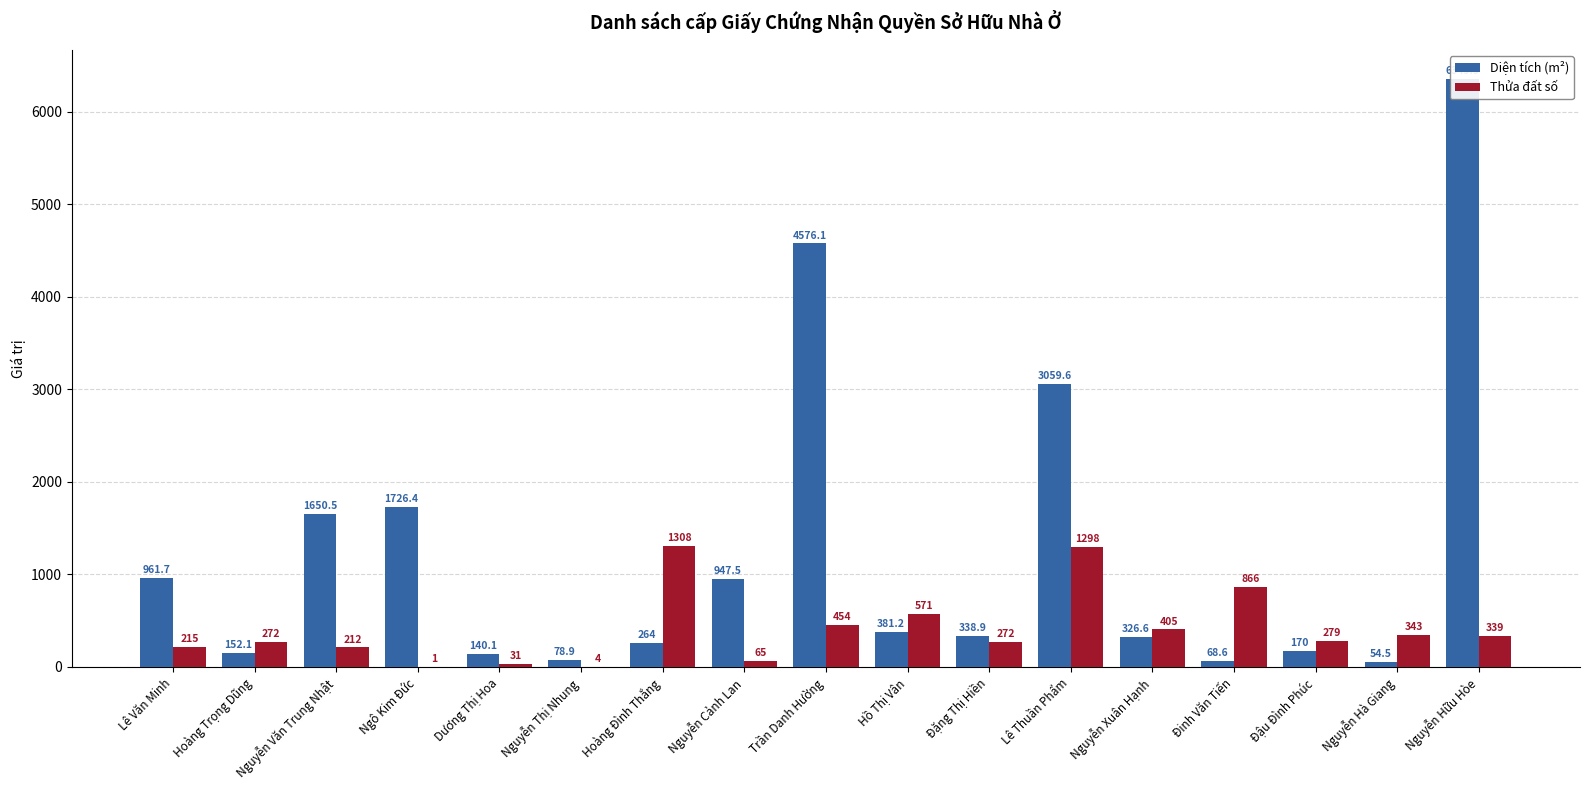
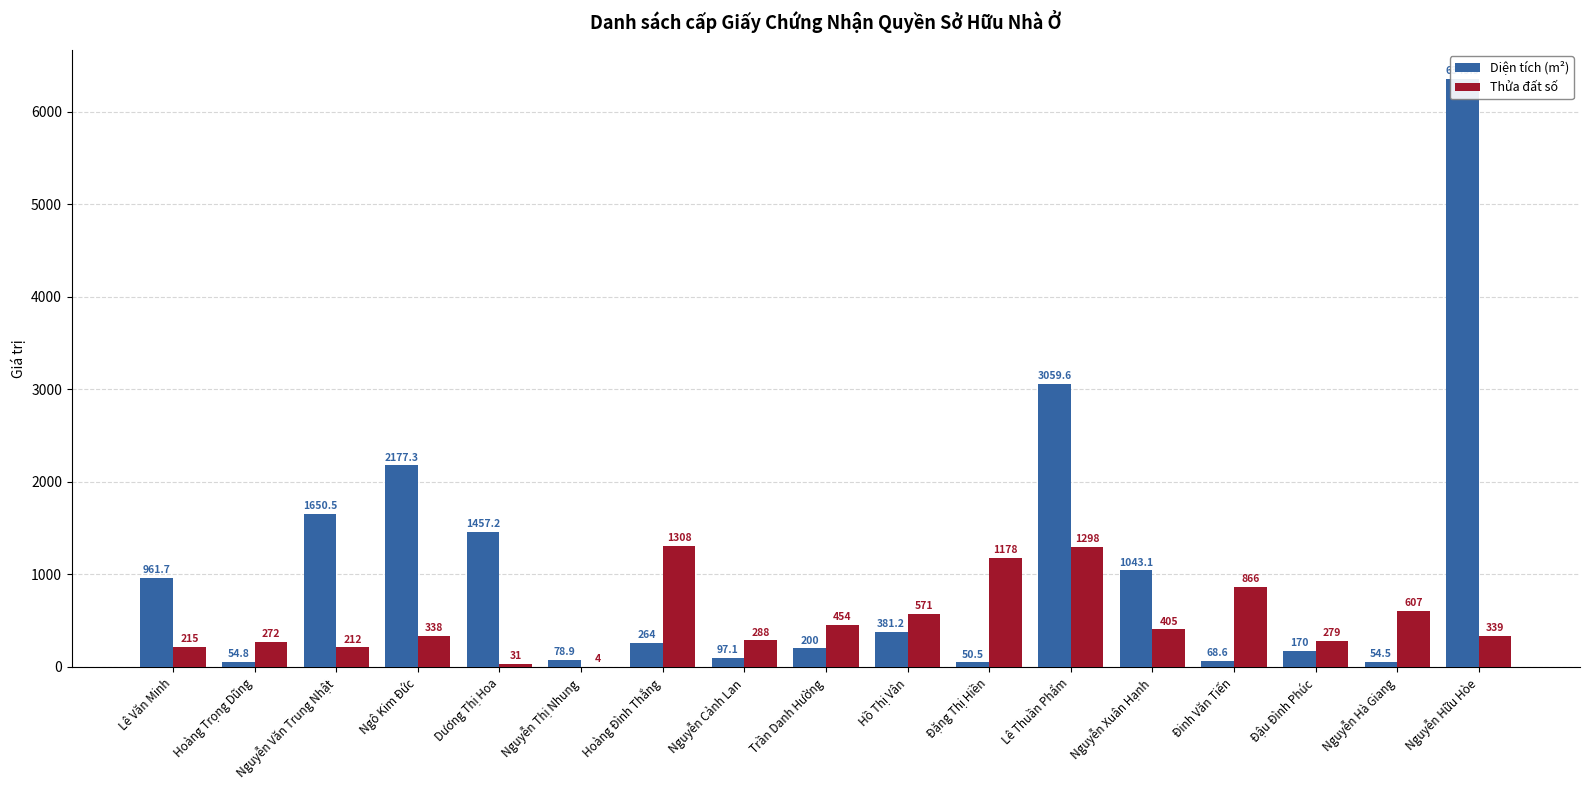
Diện tích (m²), Hoàng Trọng Dũng: 152.1 -> 54.8
Diện tích (m²), Ngô Kim Đức: 1726.4 -> 2177.3
Thửa đất số, Ngô Kim Đức: 1 -> 338
Diện tích (m²), Dương Thị Hoa: 140.1 -> 1457.2
Diện tích (m²), Nguyễn Cảnh Lan: 947.5 -> 97.1
Thửa đất số, Nguyễn Cảnh Lan: 65 -> 288
Diện tích (m²), Trần Danh Hường: 4576.1 -> 200
Diện tích (m²), Đặng Thị Hiền: 338.9 -> 50.5
Thửa đất số, Đặng Thị Hiền: 272 -> 1178
Diện tích (m²), Nguyễn Xuân Hạnh: 326.6 -> 1043.1
Thửa đất số, Nguyễn Hà Giang: 343 -> 607
